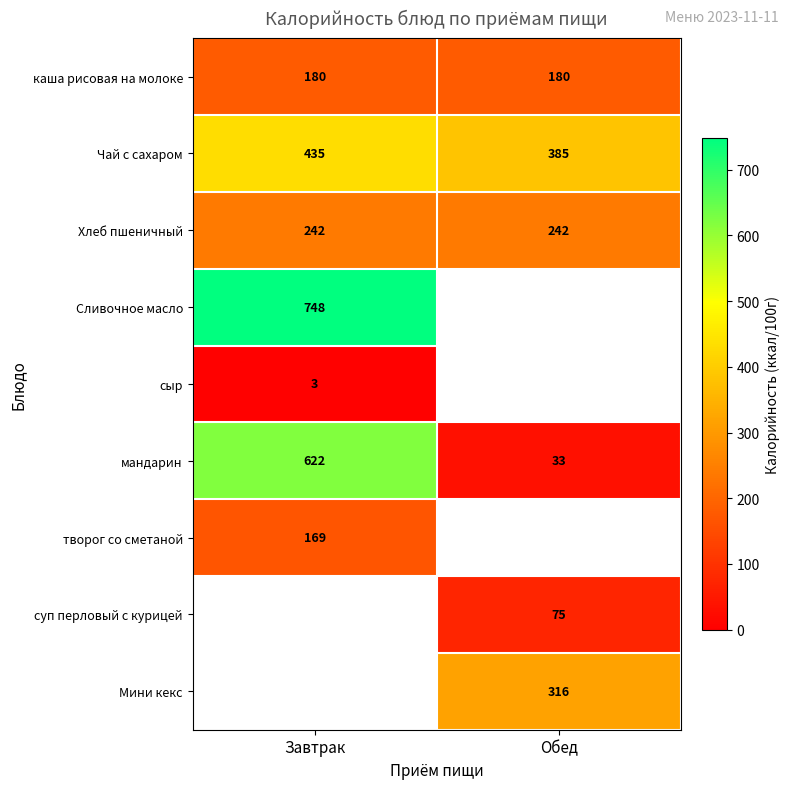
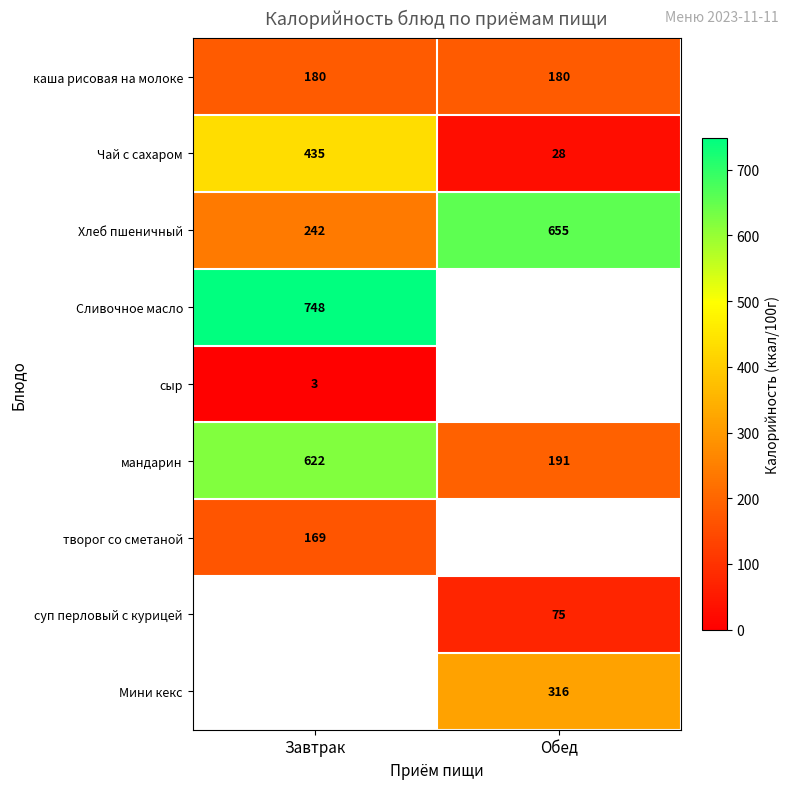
Чай с сахаром, Обед: 385 -> 28
Хлеб пшеничный, Обед: 242 -> 655
мандарин, Обед: 33 -> 191
